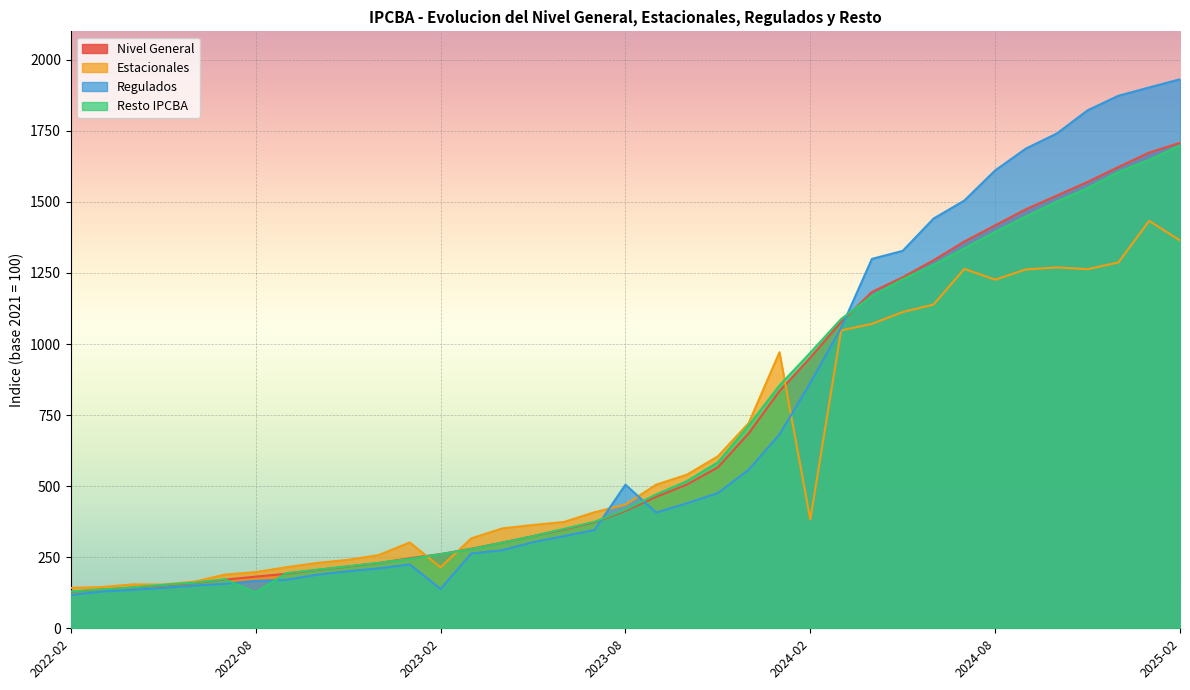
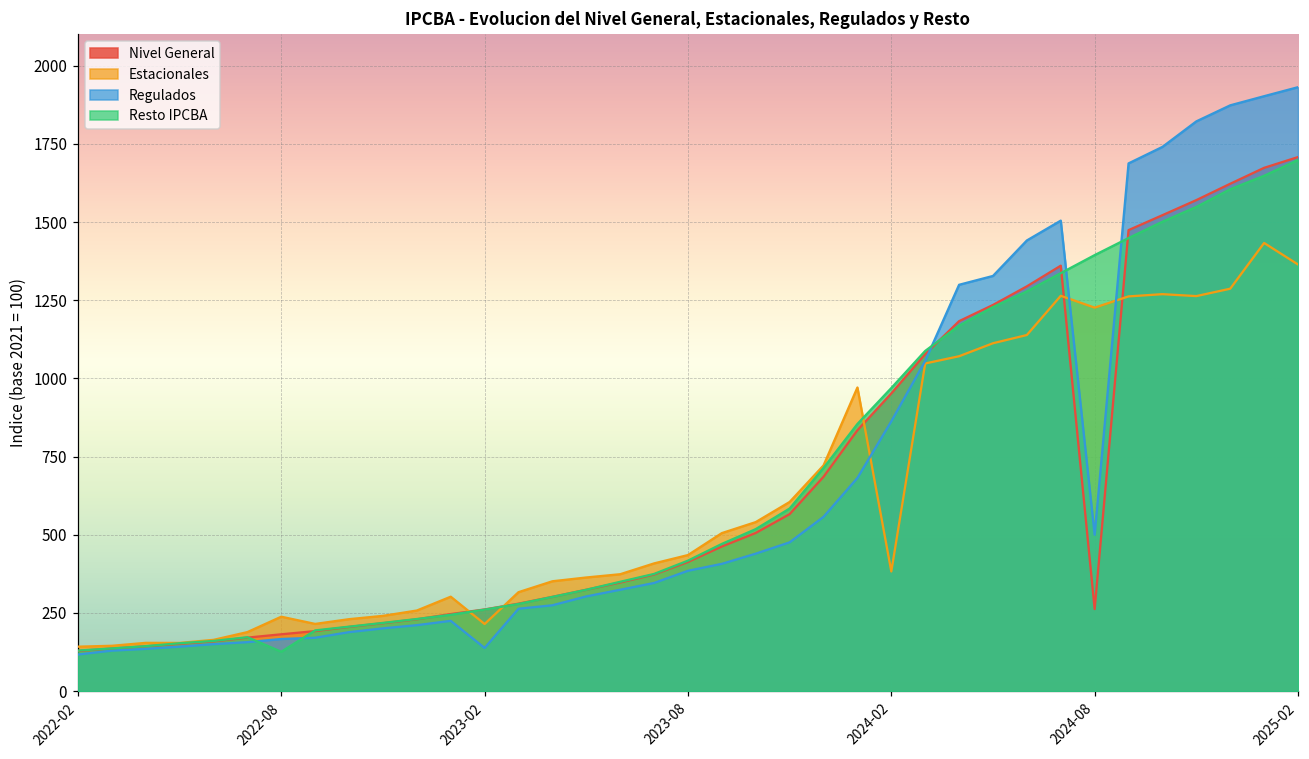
Estacionales, 2022-08: 200 -> 240
Regulados, 2023-08: 510 -> 380
Nivel General, 2024-08: 1420 -> 260
Regulados, 2024-08: 1610 -> 500
